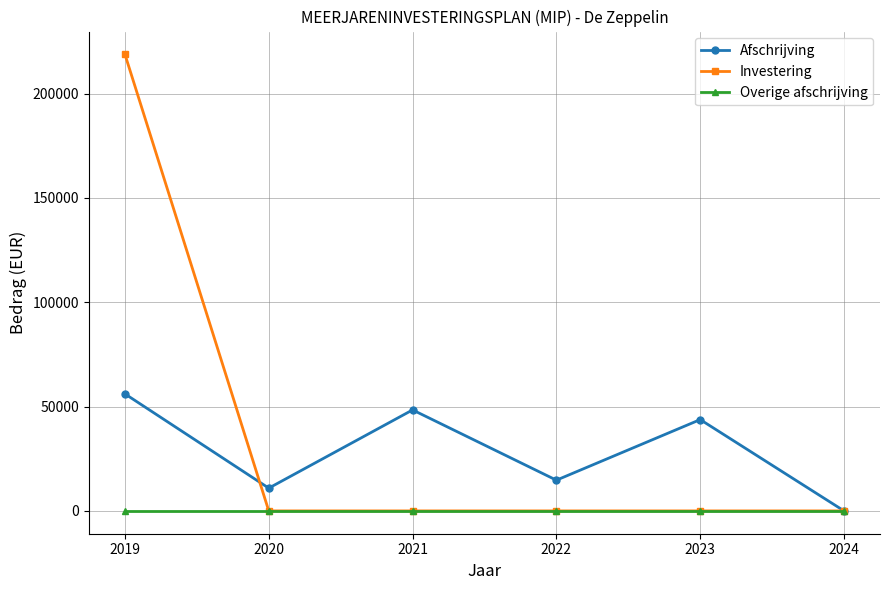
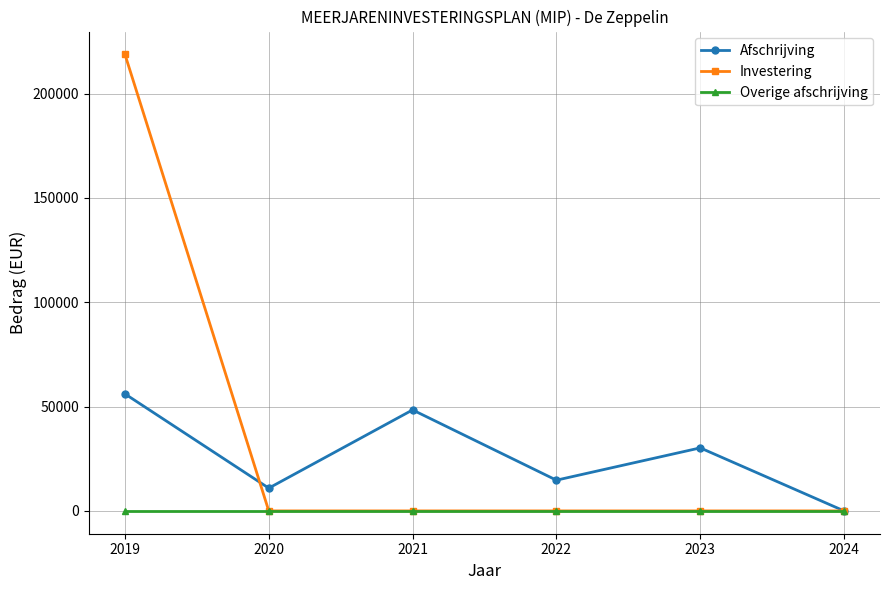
Afschrijving, 2023: 44000 -> 30000
